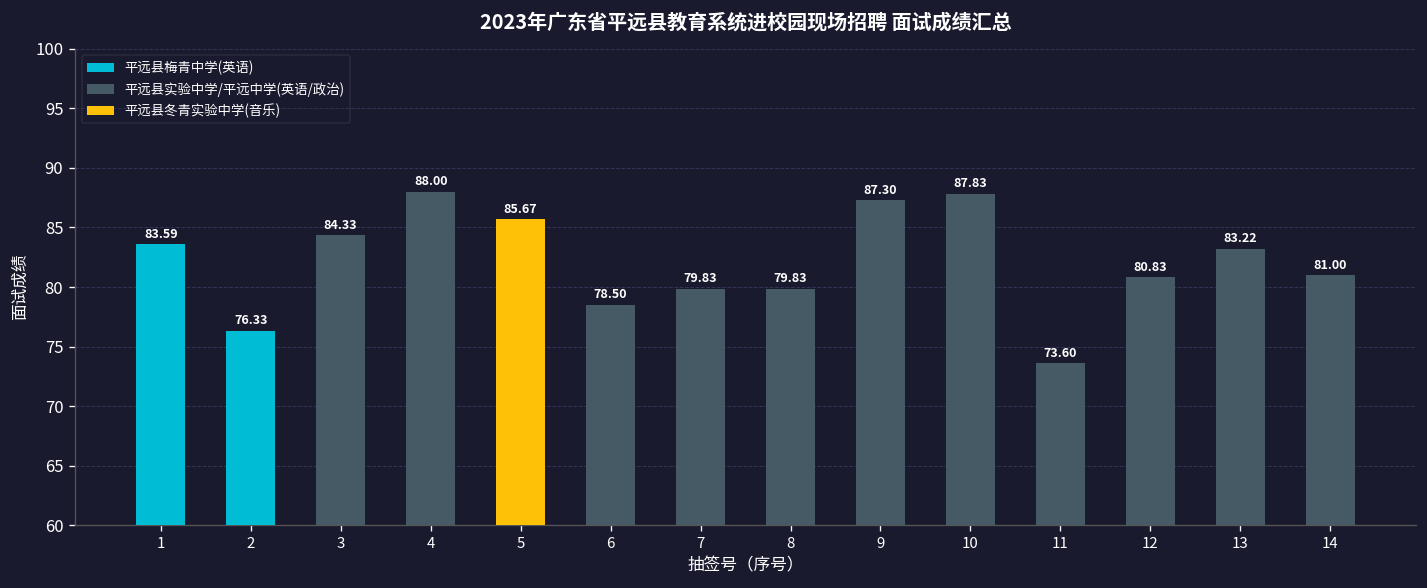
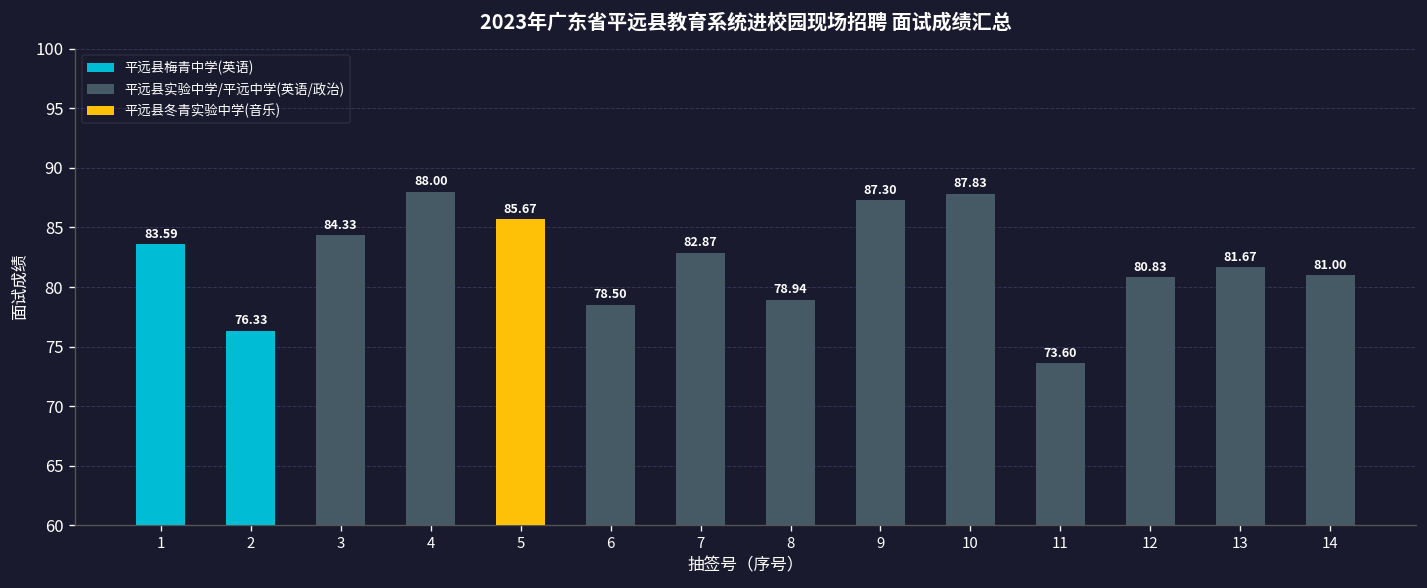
7: 79.83 -> 82.87
8: 79.83 -> 78.94
13: 83.22 -> 81.67
